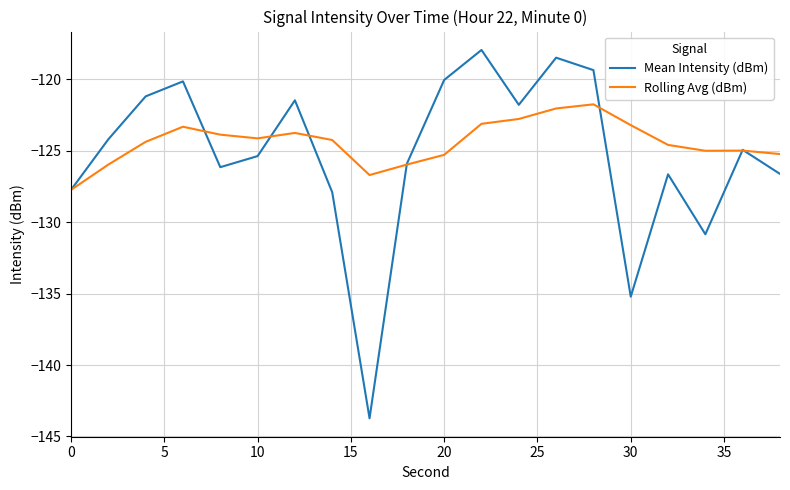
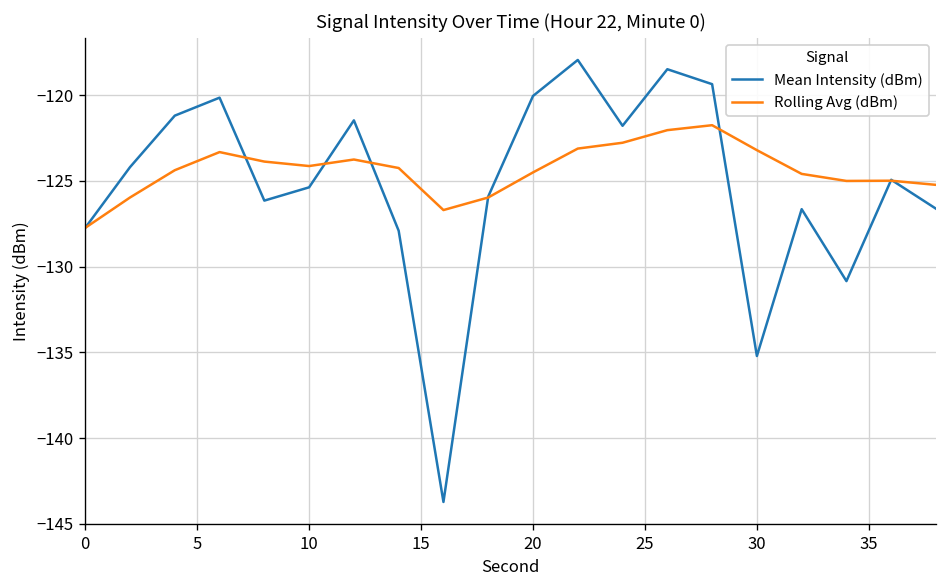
Rolling Avg (dBm), 20: -125.3 -> -124.5
